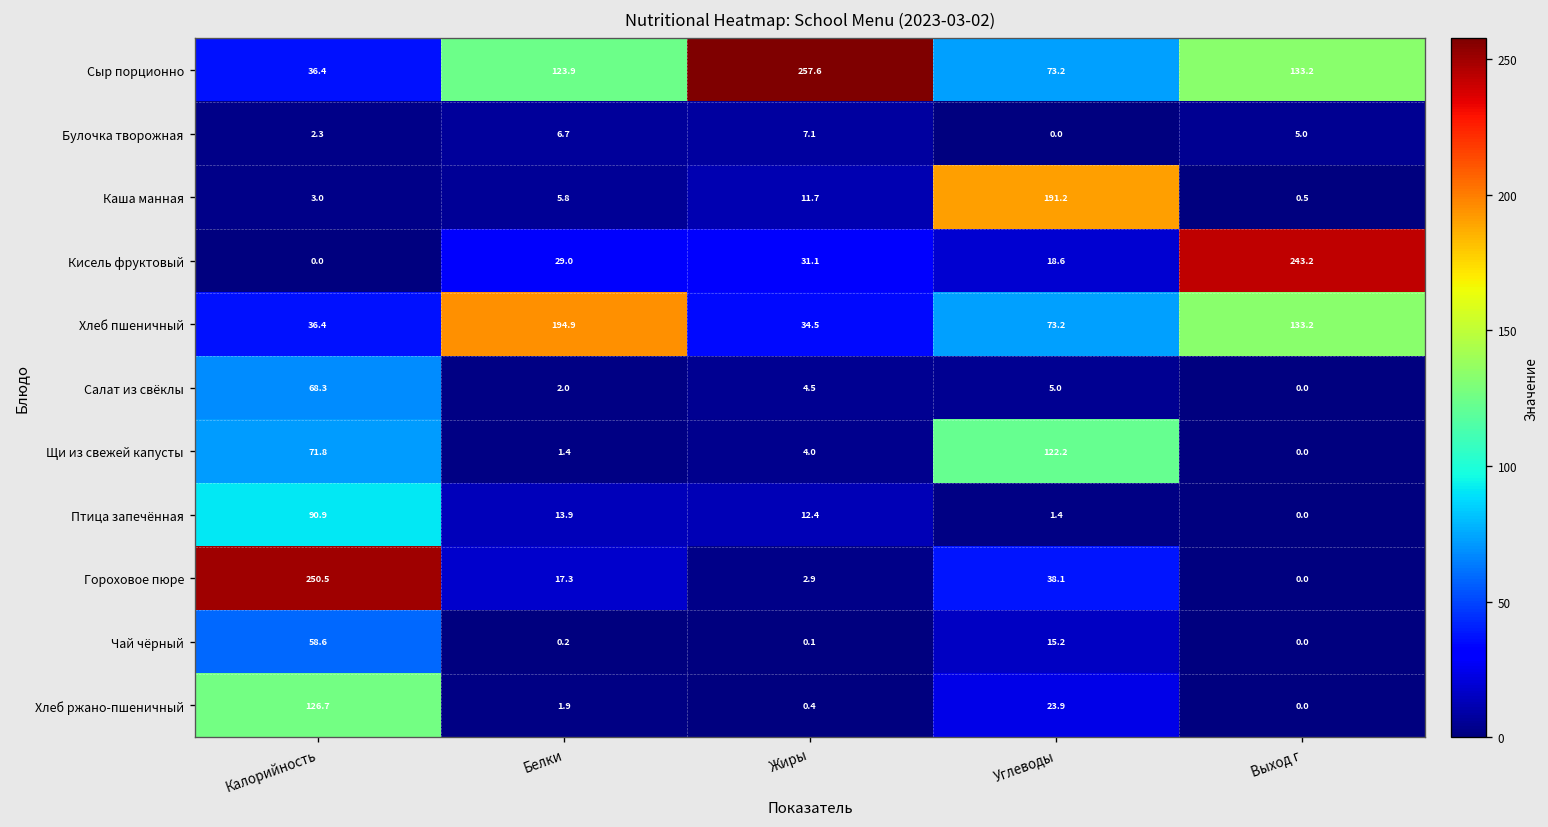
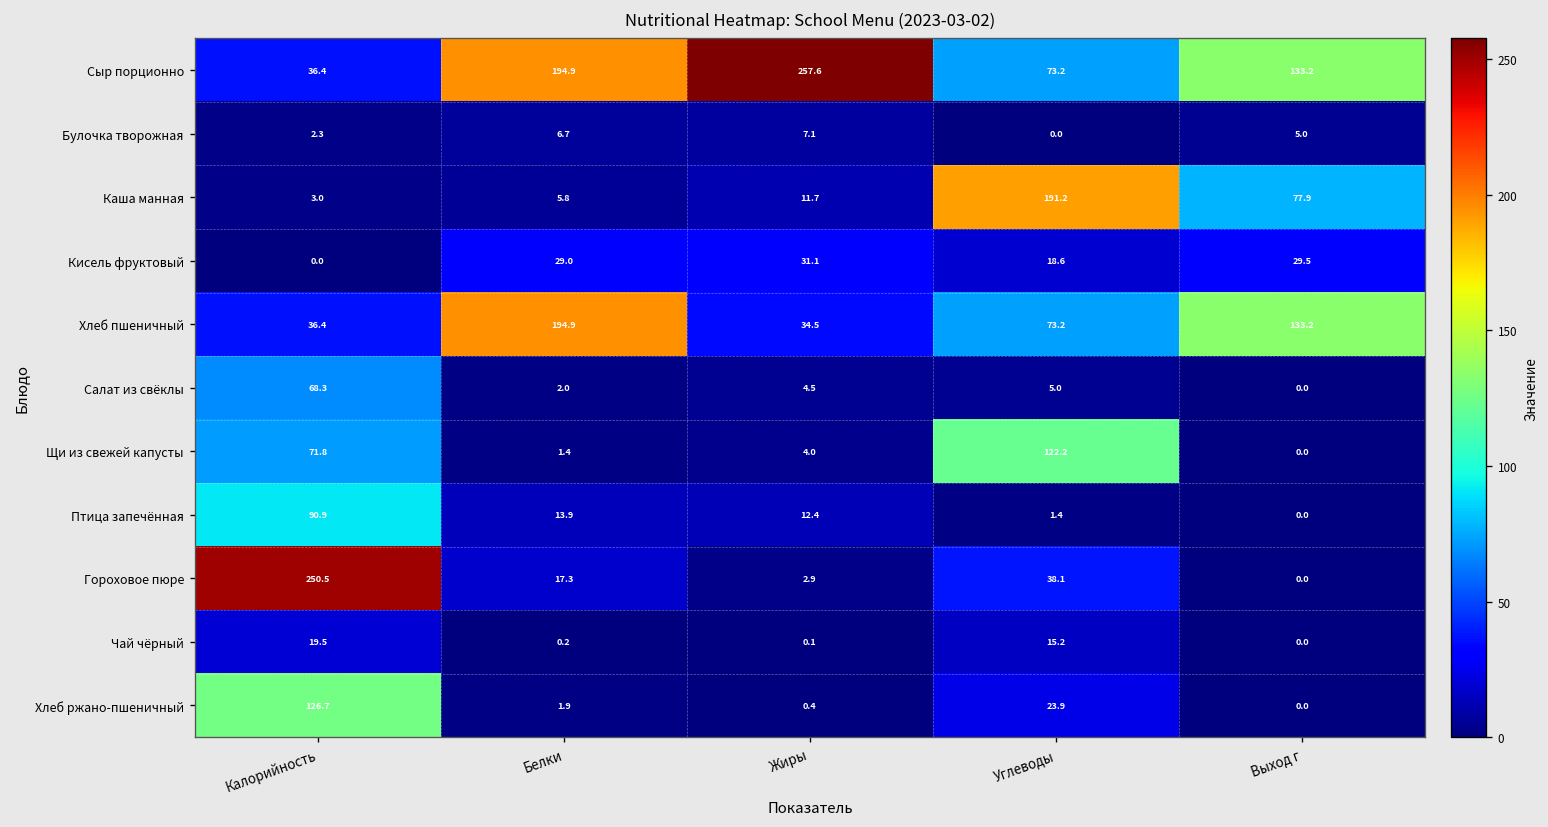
Сыр порционно, Белки: 123.9 -> 194.9
Каша манная, Выход г: 0.5 -> 77.9
Кисель фруктовый, Выход г: 243.2 -> 29.5
Чай чёрный, Калорийность: 58.6 -> 19.5
